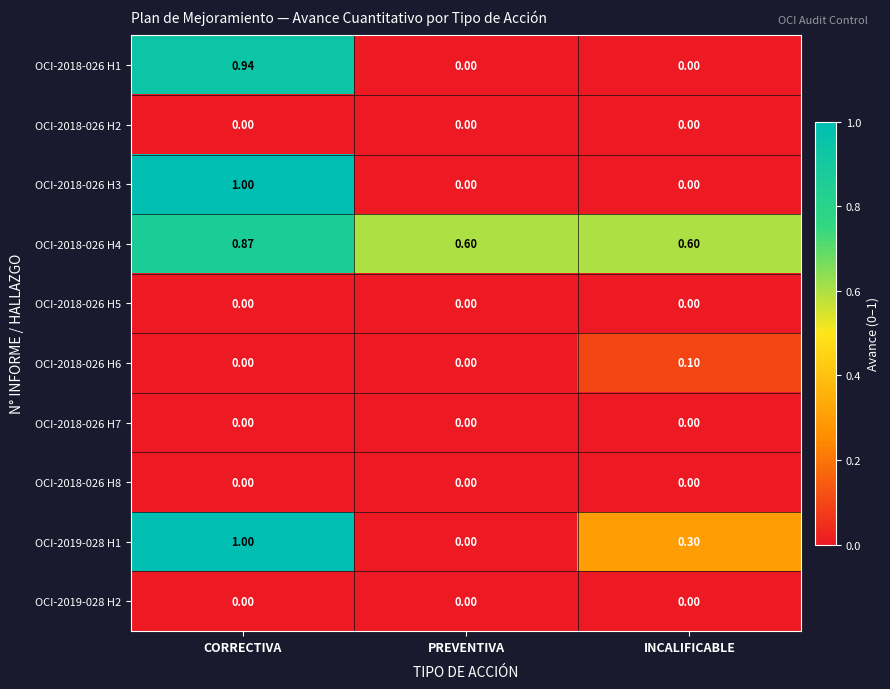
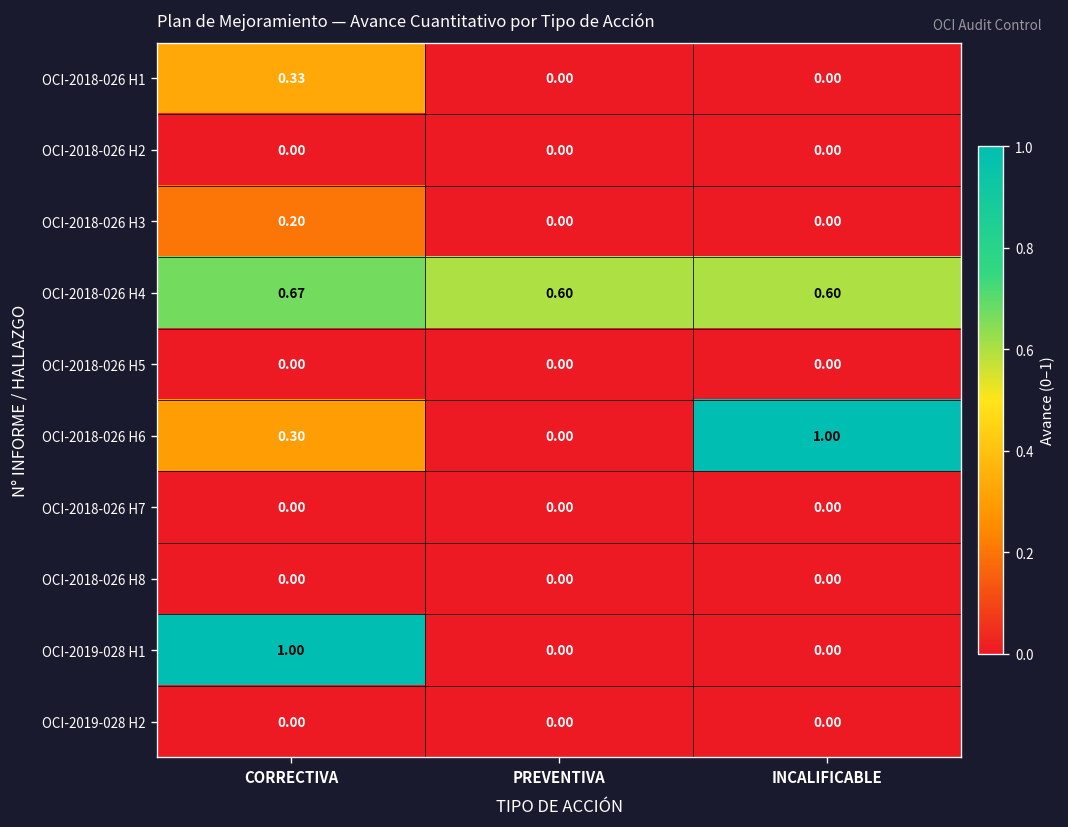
OCI-2018-026 H1, CORRECTIVA: 0.94 -> 0.33
OCI-2018-026 H3, CORRECTIVA: 1.00 -> 0.20
OCI-2018-026 H4, CORRECTIVA: 0.87 -> 0.67
OCI-2018-026 H6, CORRECTIVA: 0.00 -> 0.30
OCI-2018-026 H6, INCALIFICABLE: 0.10 -> 1.00
OCI-2019-028 H1, INCALIFICABLE: 0.30 -> 0.00
